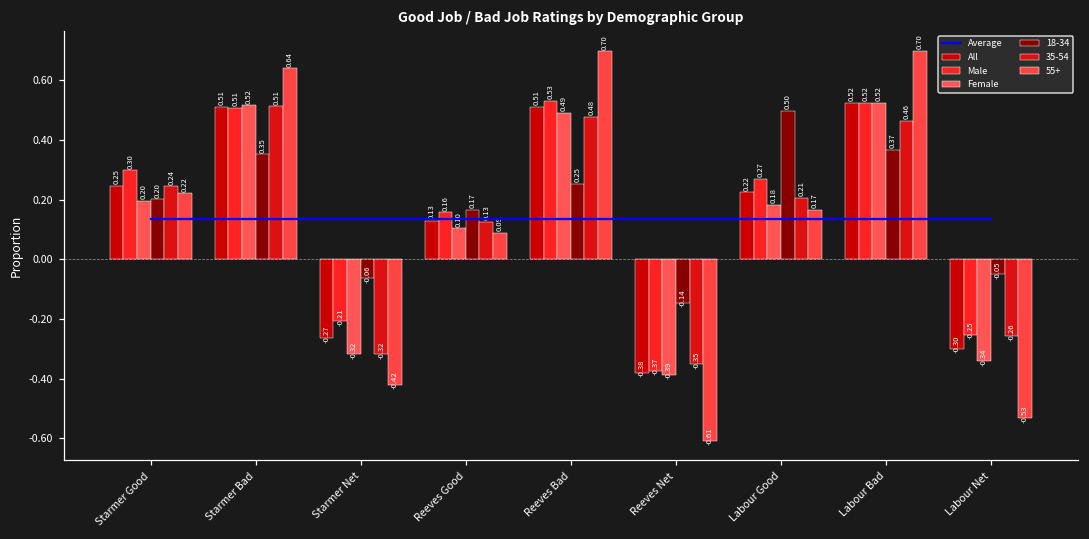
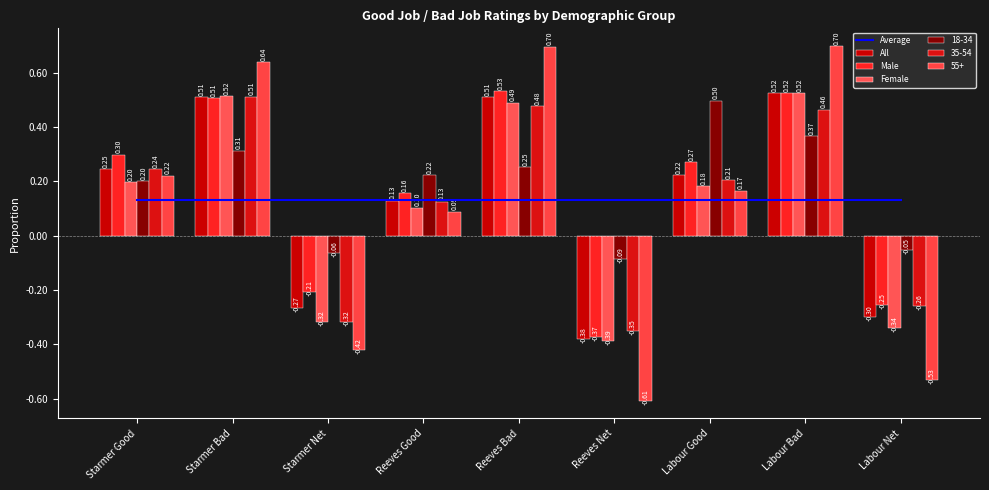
18-34, Starmer Bad: 0.35 -> 0.31
18-34, Reeves Good: 0.17 -> 0.22
18-34, Reeves Net: -0.14 -> -0.09
